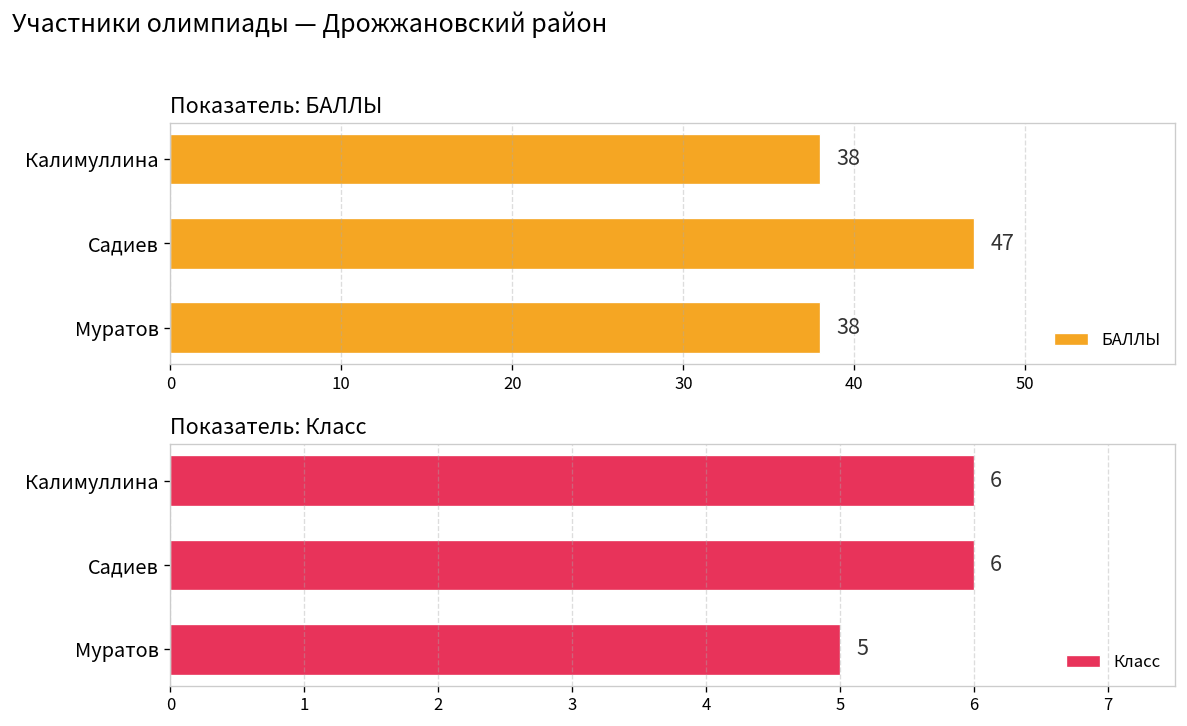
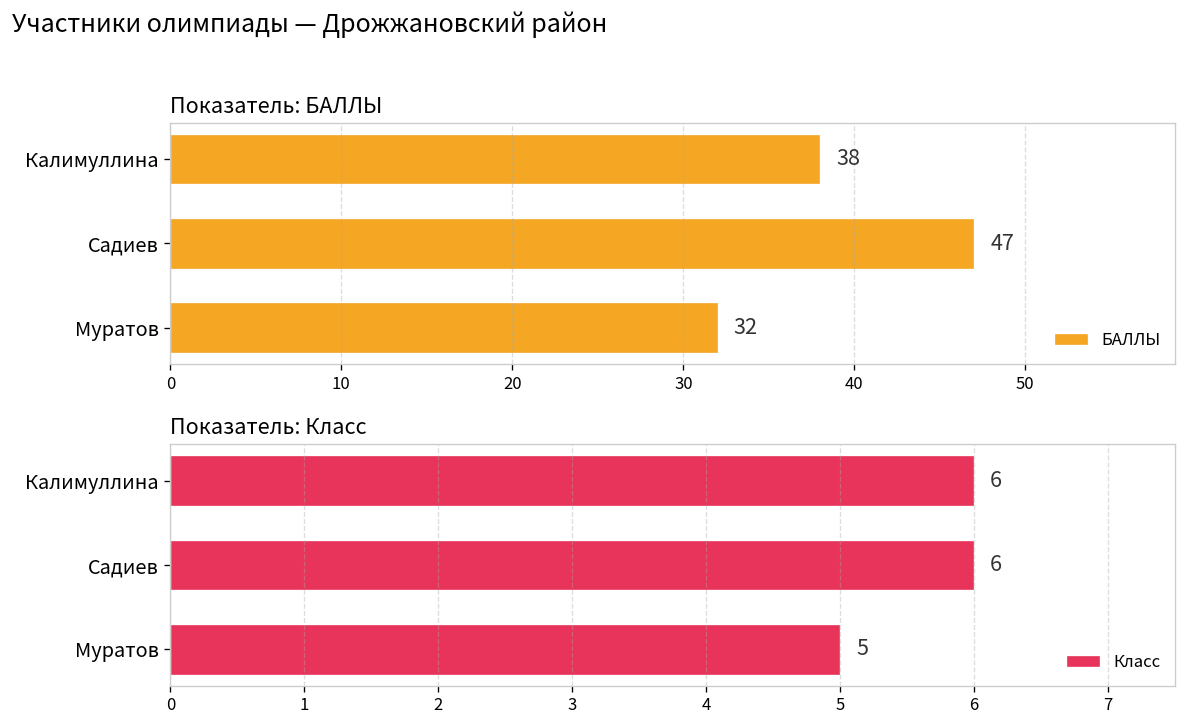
Показатель: БАЛЛЫ, Муратов: 38 -> 32
